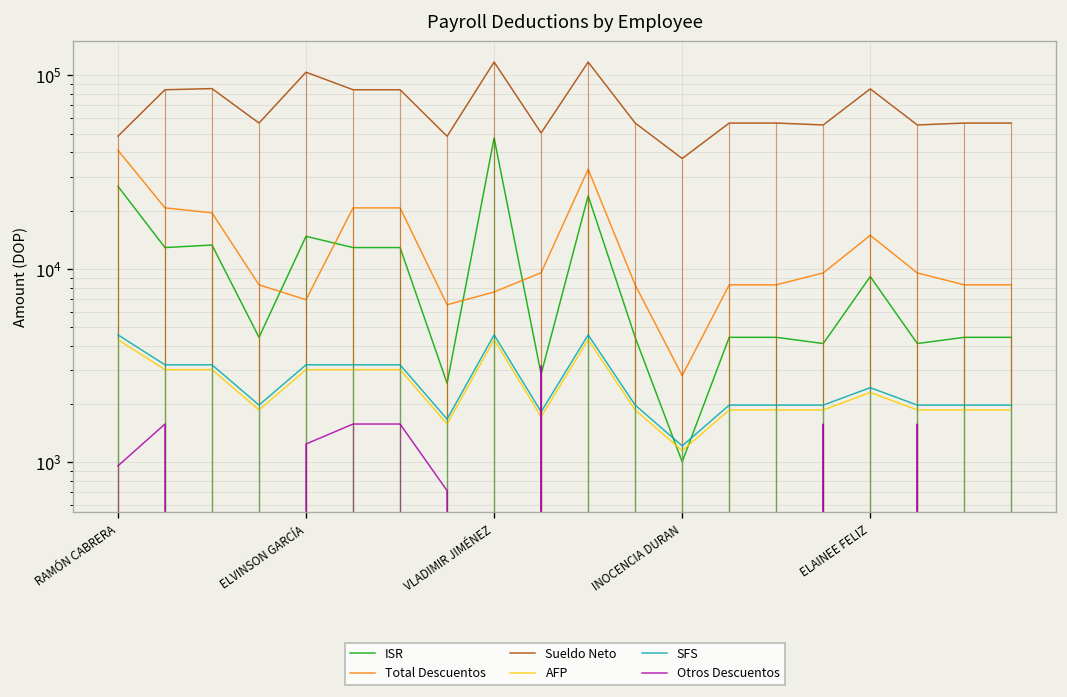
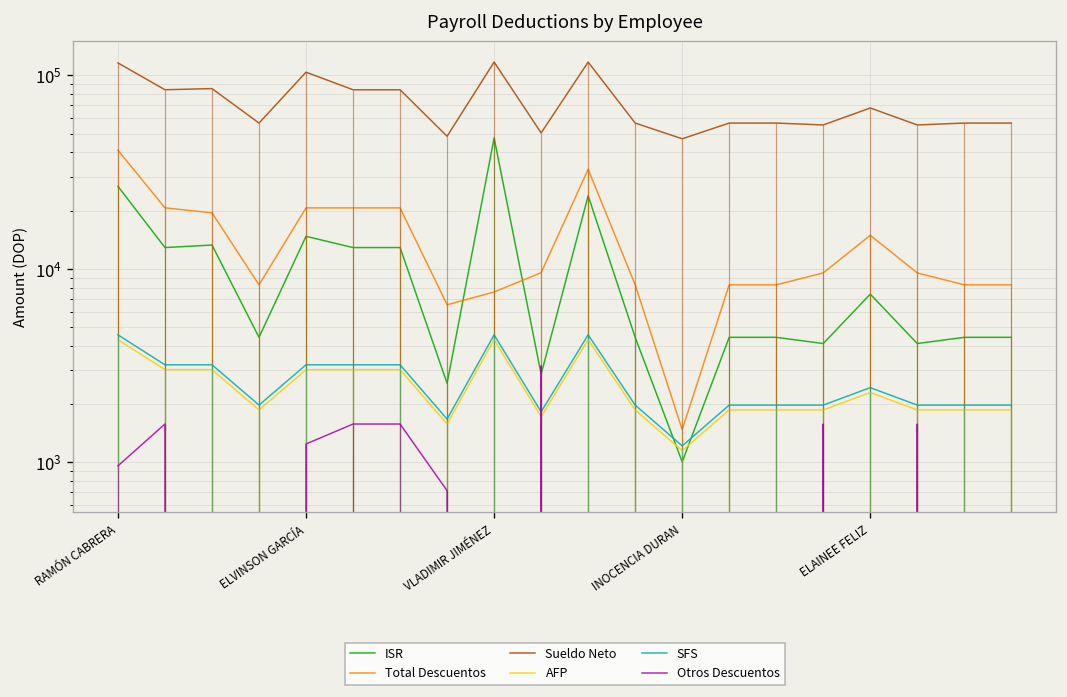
Sueldo Neto, RAMÓN CABRERA: 49000 -> 120000
Total Descuentos, ELVINSON GARCÍA: 6900 -> 21000
Total Descuentos, INOCENCIA DURAN: 2800 -> 1500
Sueldo Neto, INOCENCIA DURAN: 37000 -> 47000
ISR, ELAINEE FELIZ: 9000 -> 7000
Sueldo Neto, ELAINEE FELIZ: 90000 -> 68000
